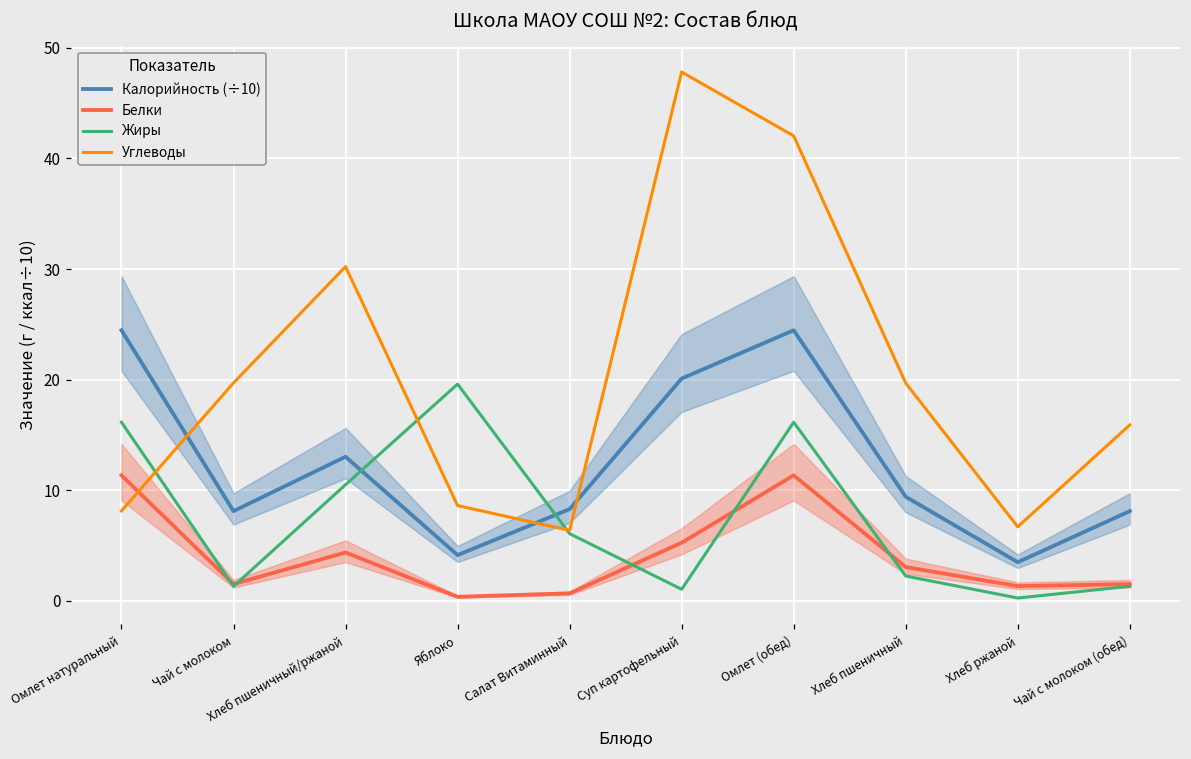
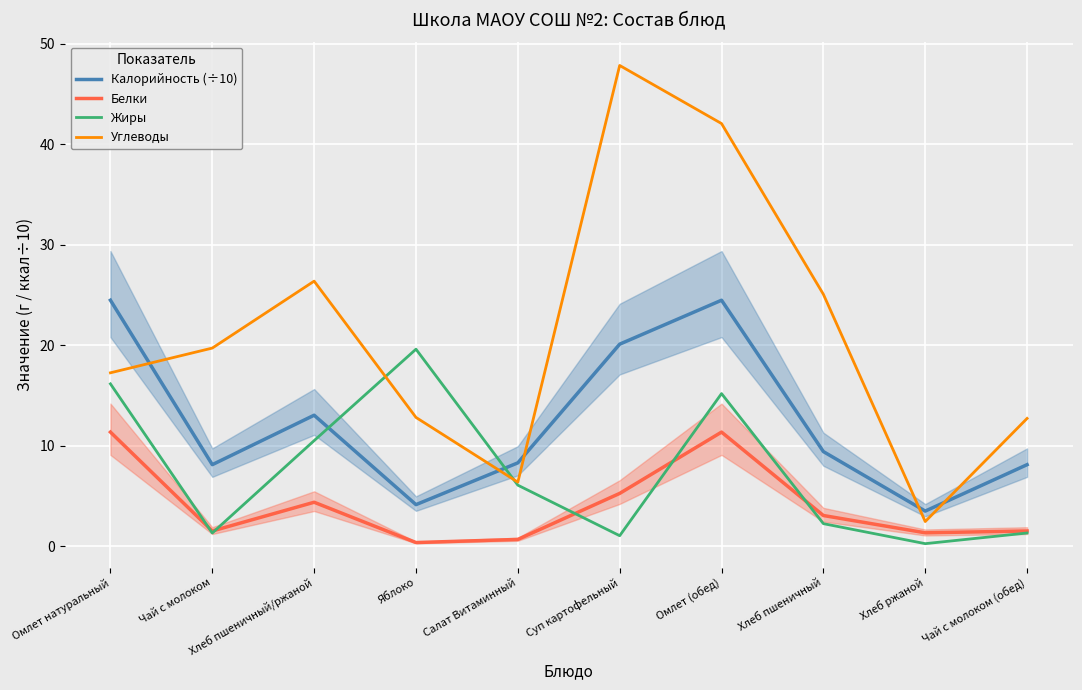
Углеводы, Омлет натуральный: 8.1 -> 17.2
Углеводы, Хлеб пшеничный/ржаной: 30.2 -> 26.4
Углеводы, Яблоко: 8.6 -> 12.8
Жиры, Омлет (обед): 16.1 -> 15.2
Углеводы, Хлеб пшеничный: 19.7 -> 25.1
Углеводы, Хлеб ржаной: 6.7 -> 2.4
Углеводы, Чай с молоком (обед): 15.9 -> 12.7
